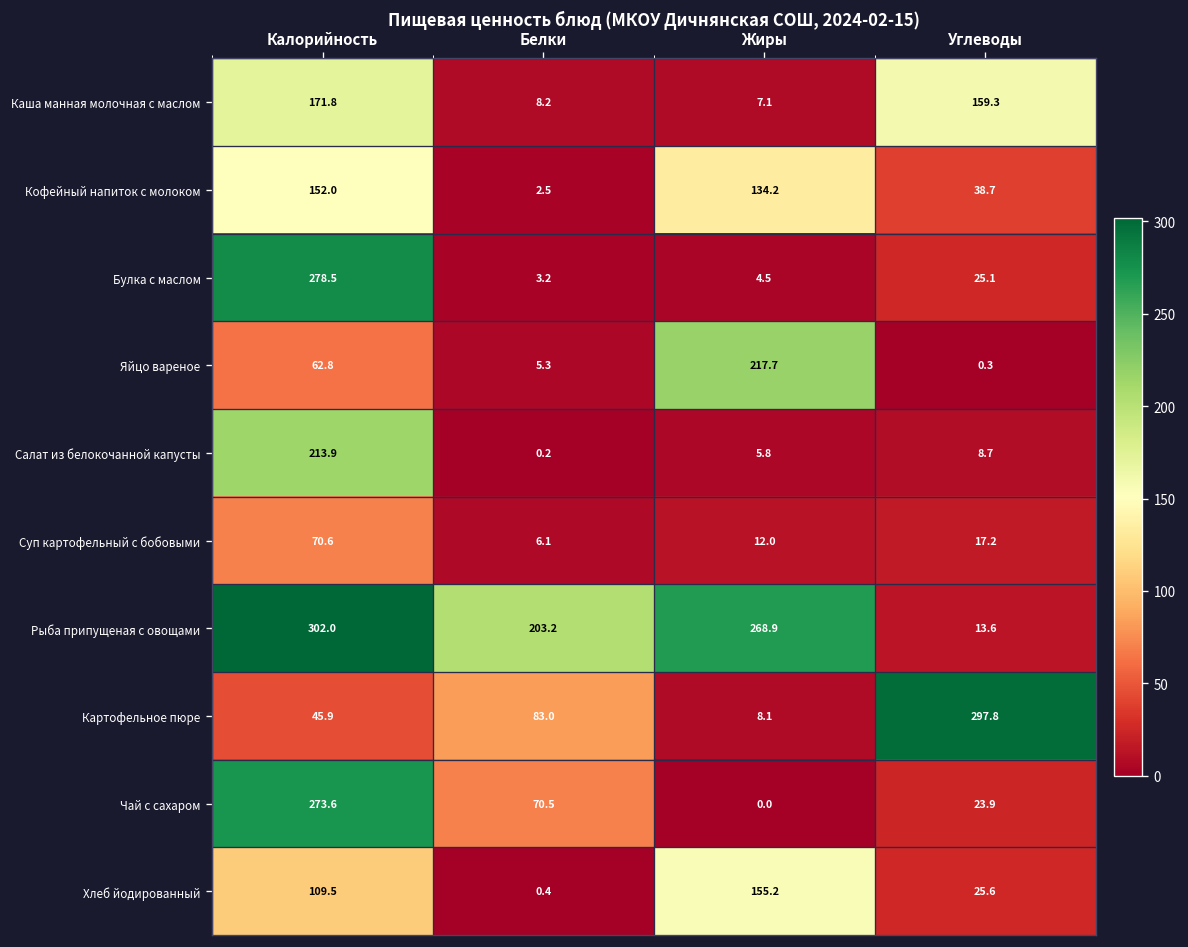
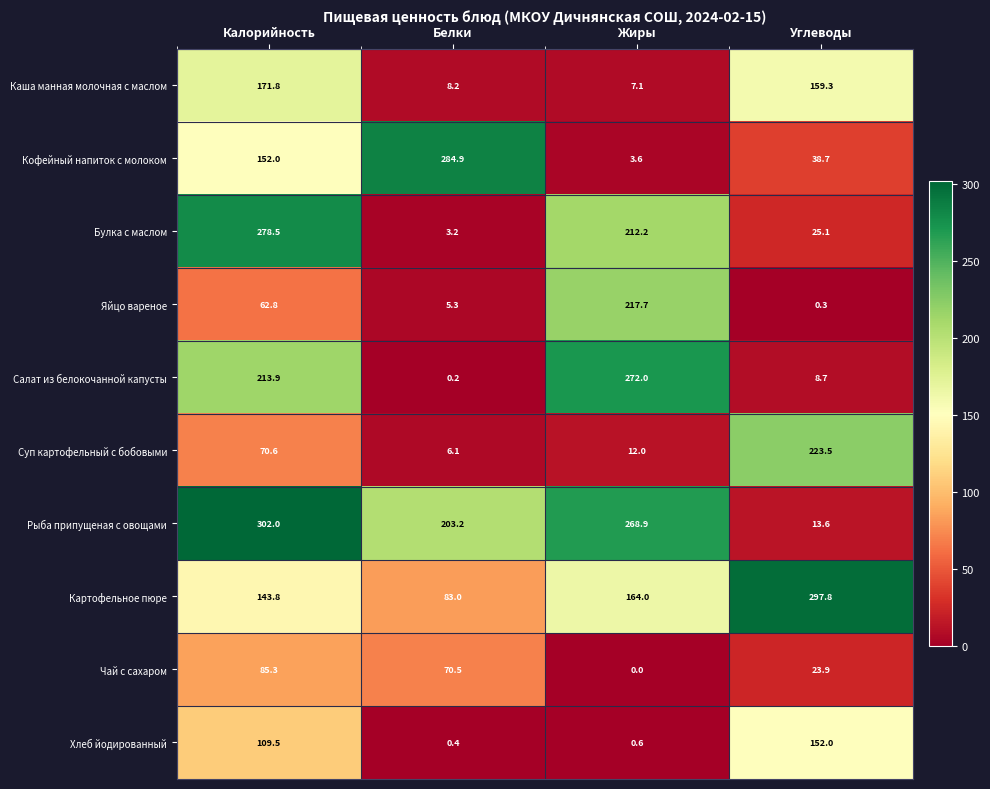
Кофейный напиток с молоком, Белки: 2.5 -> 284.9
Кофейный напиток с молоком, Жиры: 134.2 -> 3.6
Булка с маслом, Жиры: 4.5 -> 212.2
Салат из белокочанной капусты, Жиры: 5.8 -> 272.0
Суп картофельный с бобовыми, Углеводы: 17.2 -> 223.5
Картофельное пюре, Калорийность: 45.9 -> 143.8
Картофельное пюре, Жиры: 8.1 -> 164.0
Чай с сахаром, Калорийность: 273.6 -> 85.3
Хлеб йодированный, Жиры: 155.2 -> 0.6
Хлеб йодированный, Углеводы: 25.6 -> 152.0
